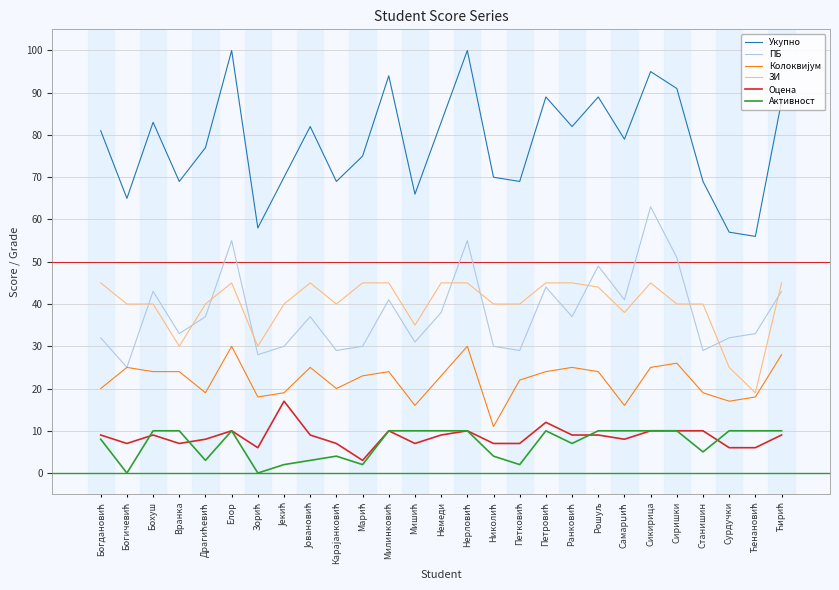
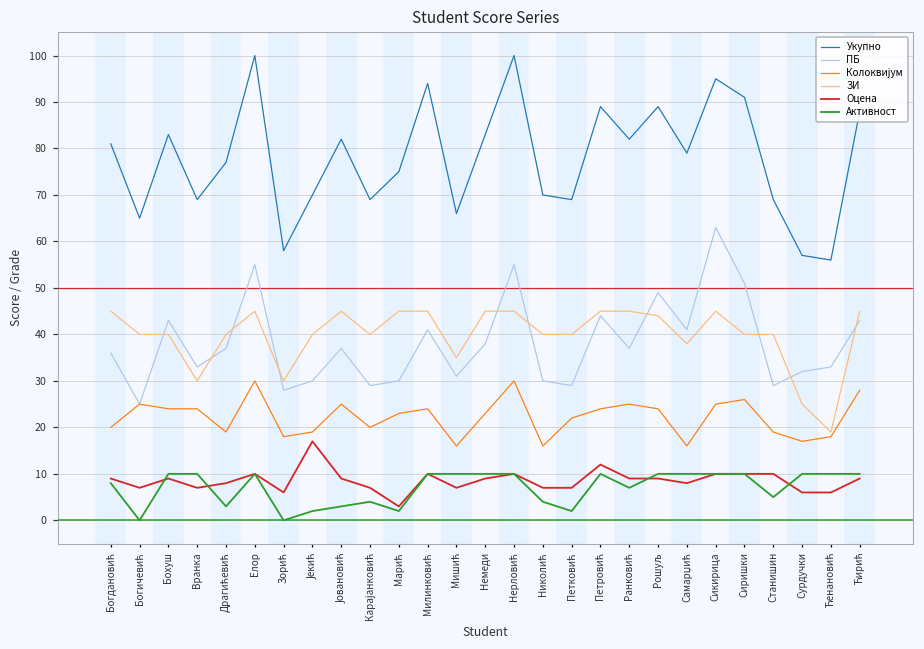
ПБ, Богдановић: 32 -> 36
Колоквијум, Николић: 11 -> 16
